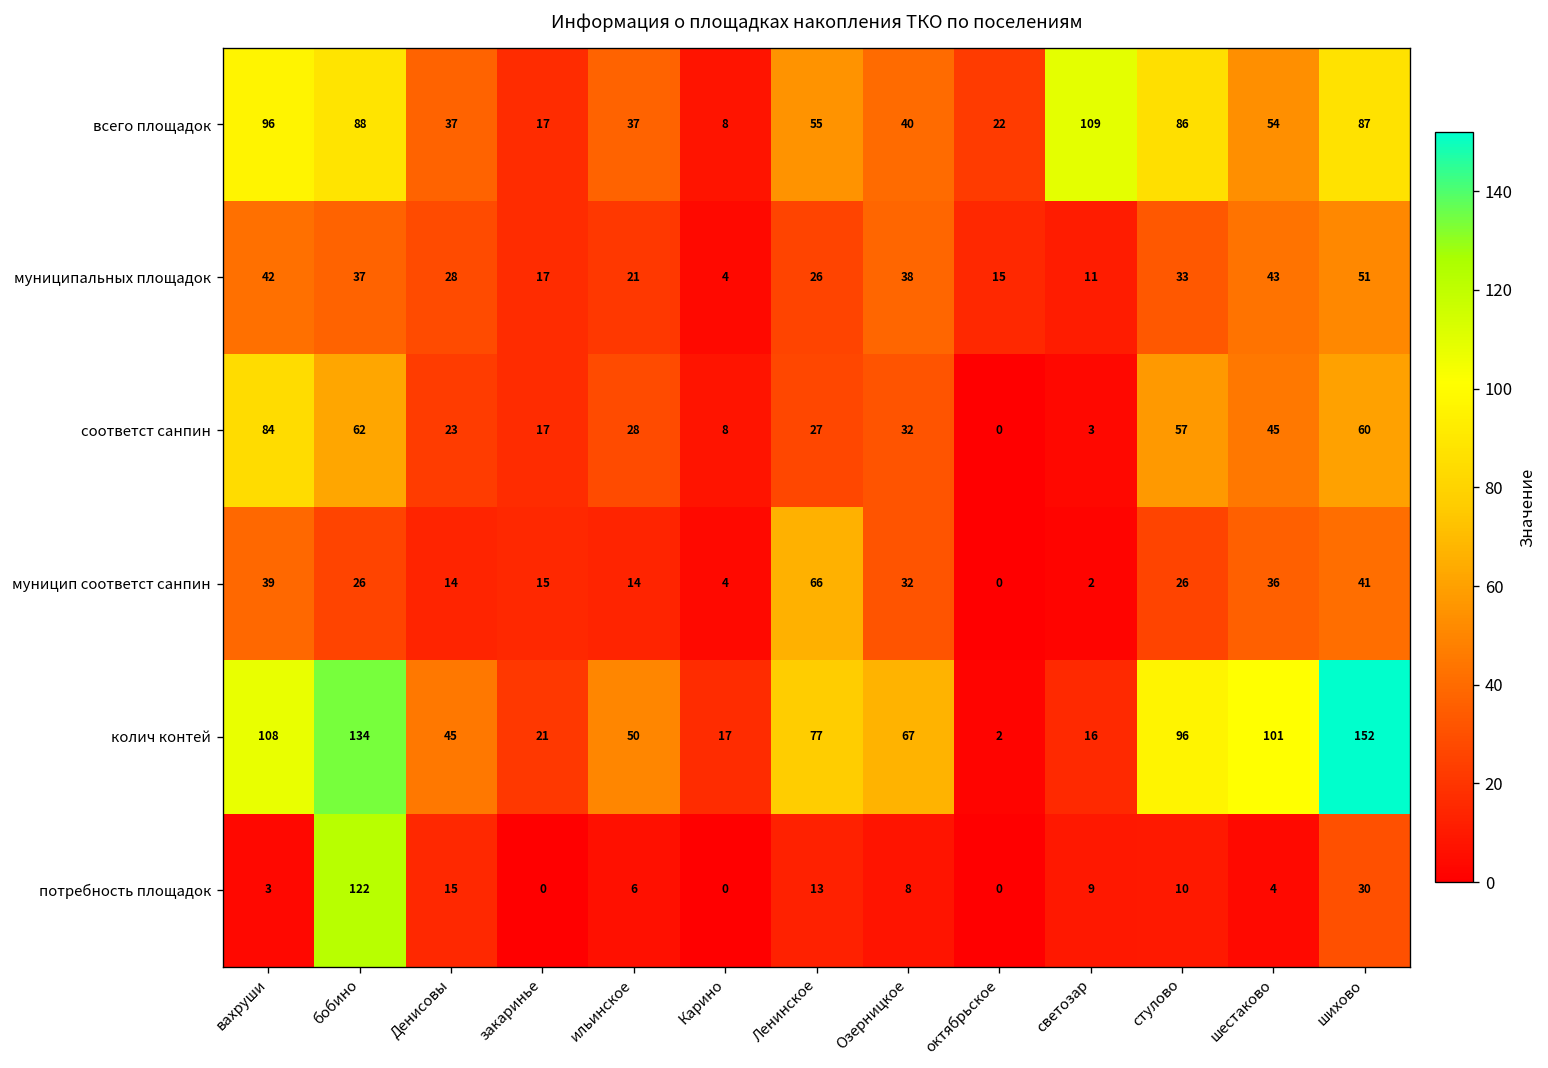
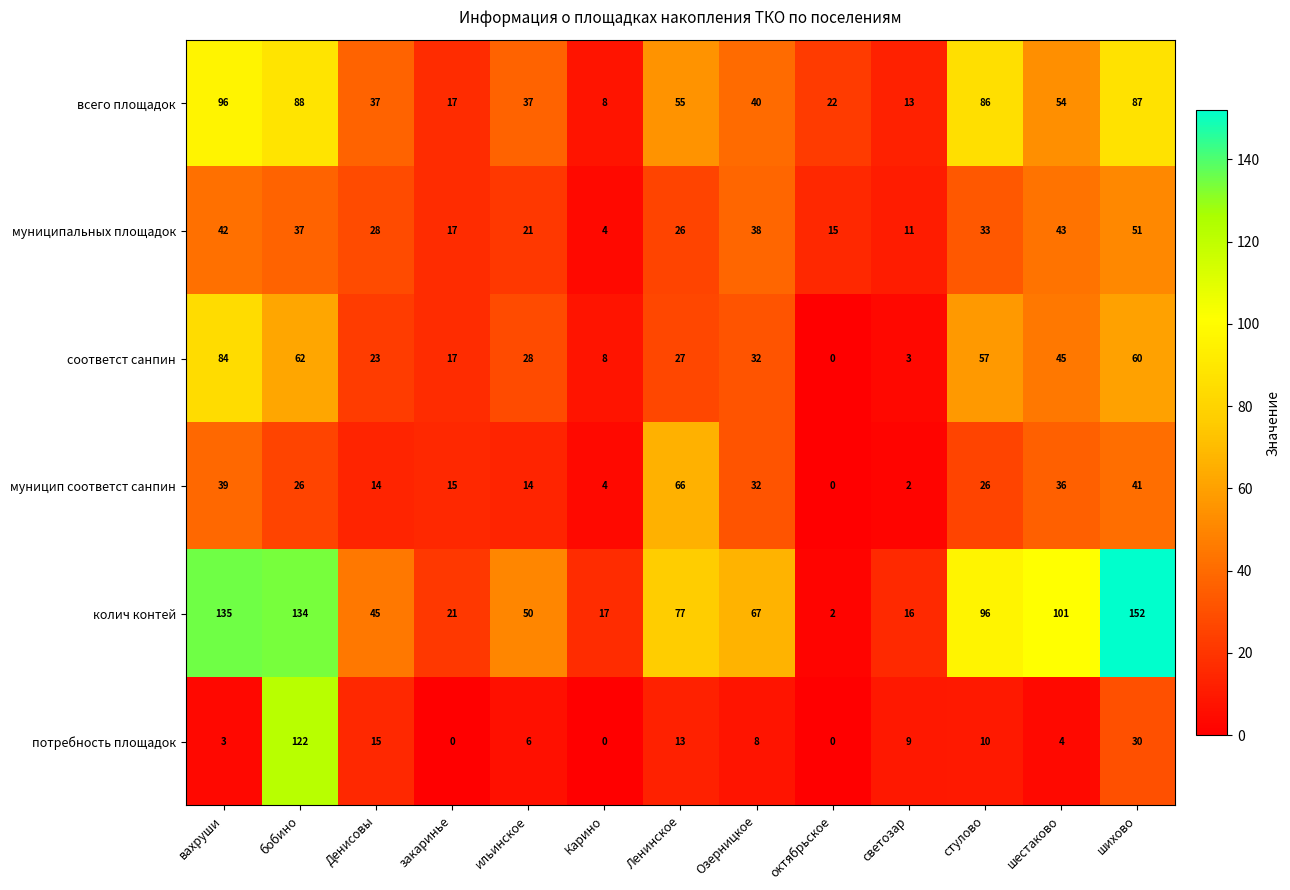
всего площадок, светозар: 109 -> 13
колич контей, вахруши: 108 -> 135
